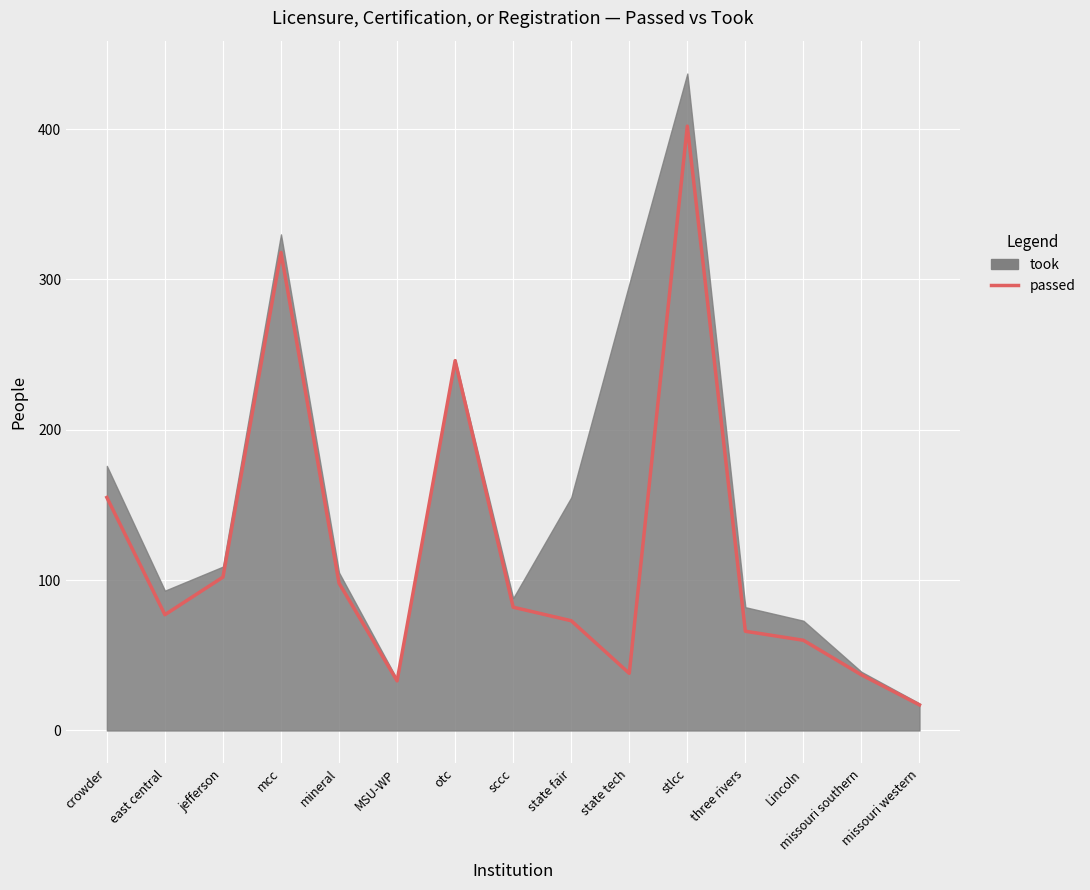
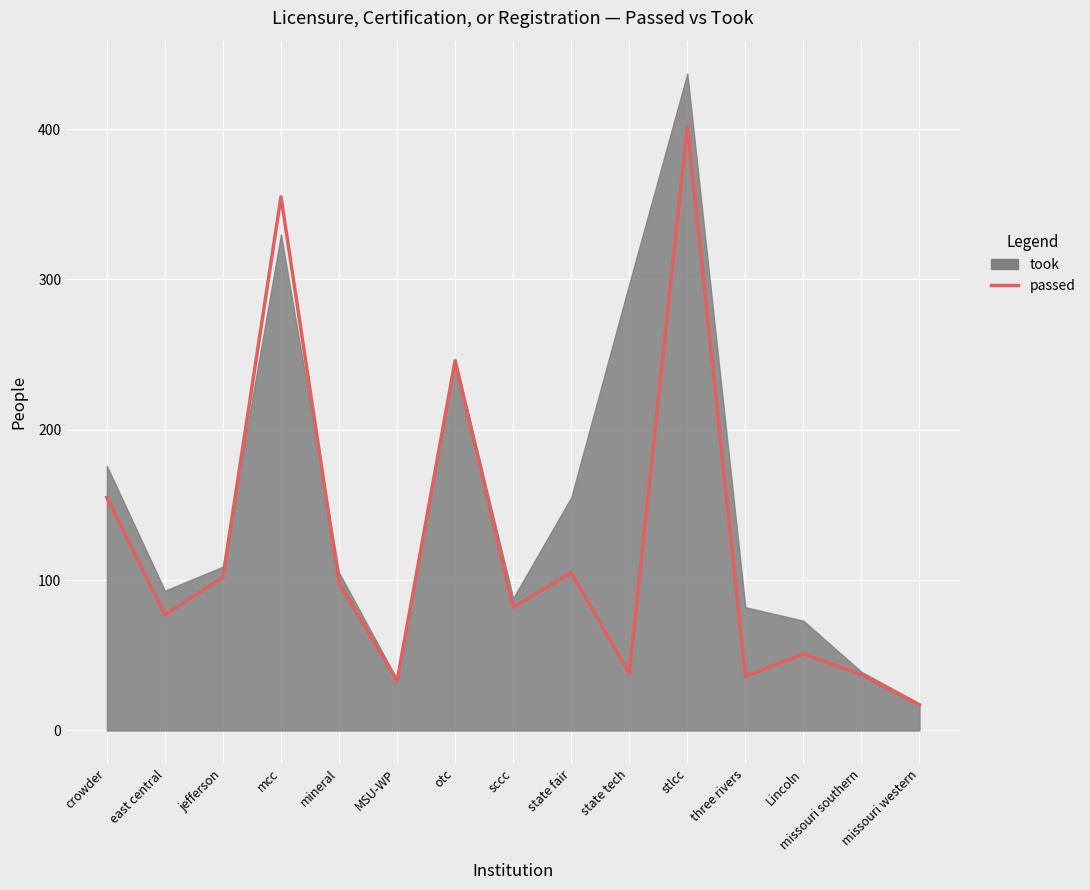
passed, mcc: 318 -> 355
passed, state fair: 73 -> 105
passed, three rivers: 66 -> 36
passed, Lincoln: 60 -> 51
